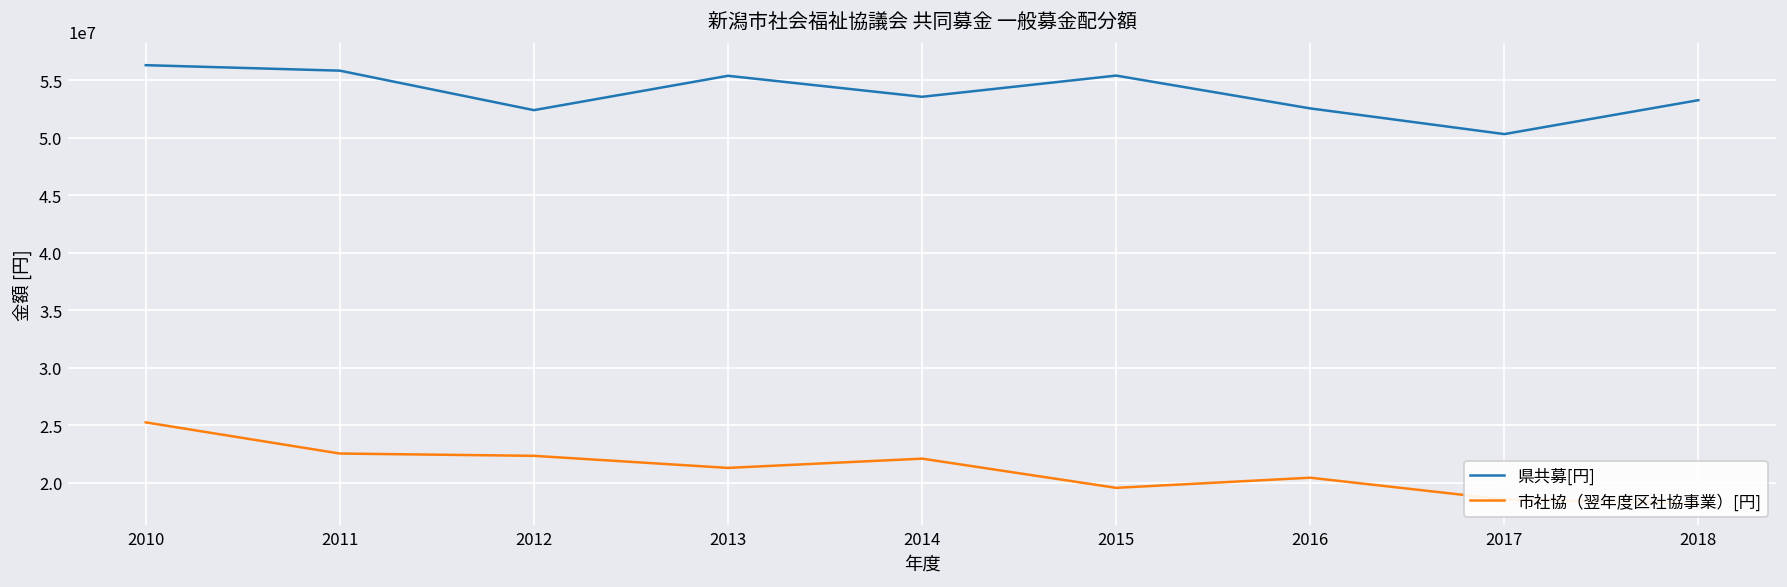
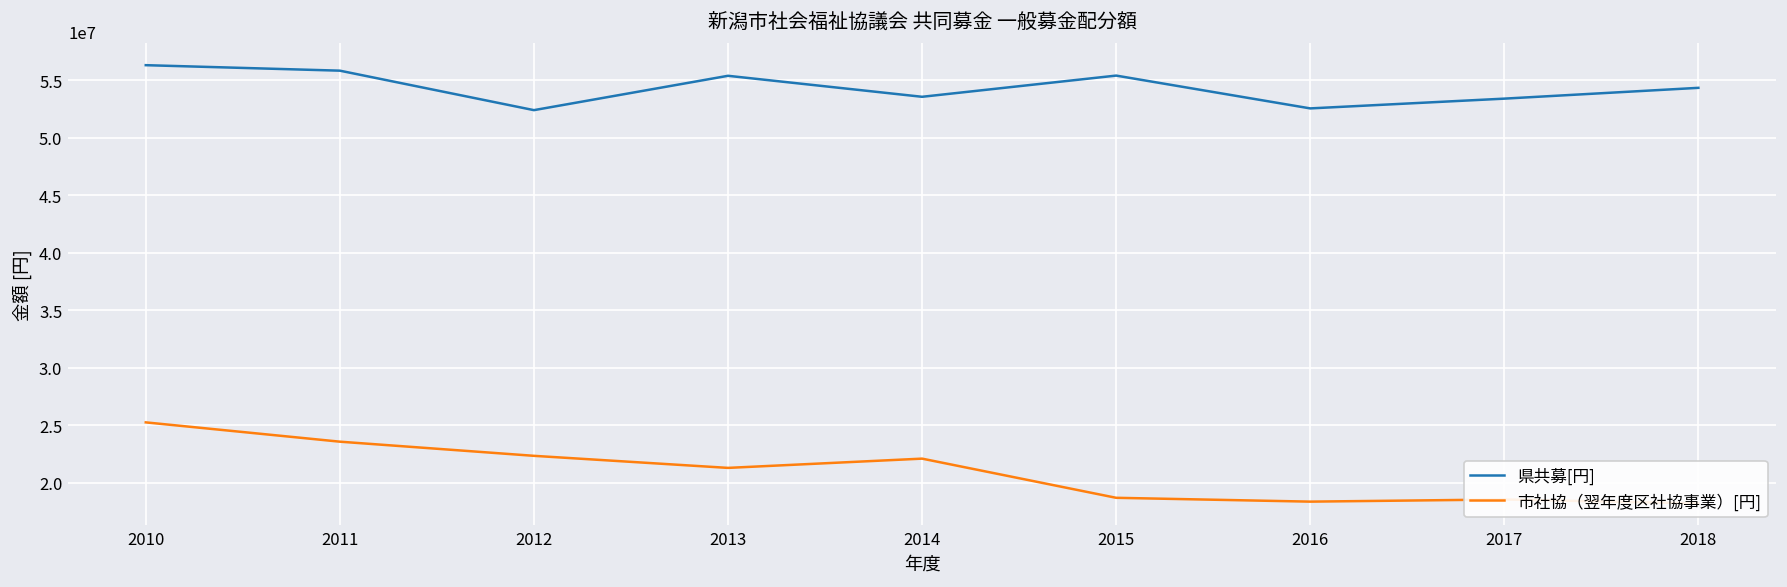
市社協（翌年度区社協事業）[円], 2011: 23000000 -> 24000000
市社協（翌年度区社協事業）[円], 2015: 20000000 -> 19000000
市社協（翌年度区社協事業）[円], 2016: 20000000 -> 18000000
県共募[円], 2017: 50000000 -> 53000000
県共募[円], 2018: 53000000 -> 54000000
